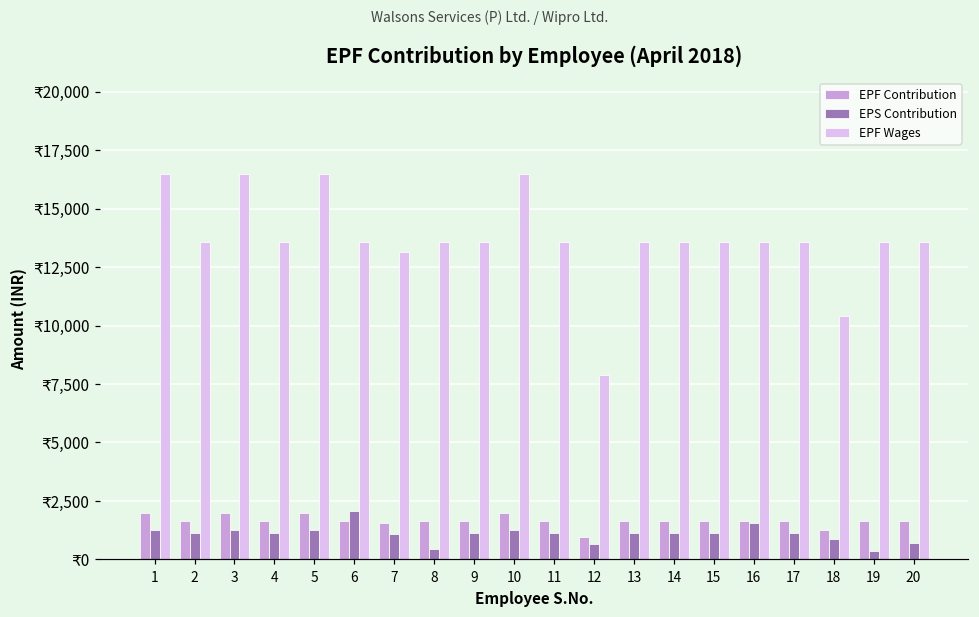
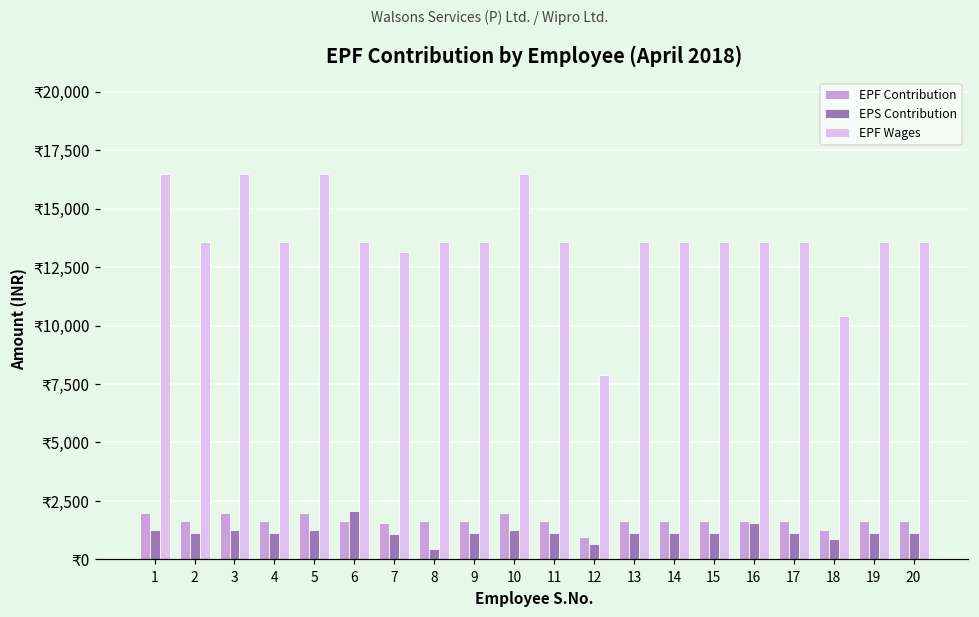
EPS Contribution, 19: ₹400 -> ₹1,100
EPS Contribution, 20: ₹700 -> ₹1,100
